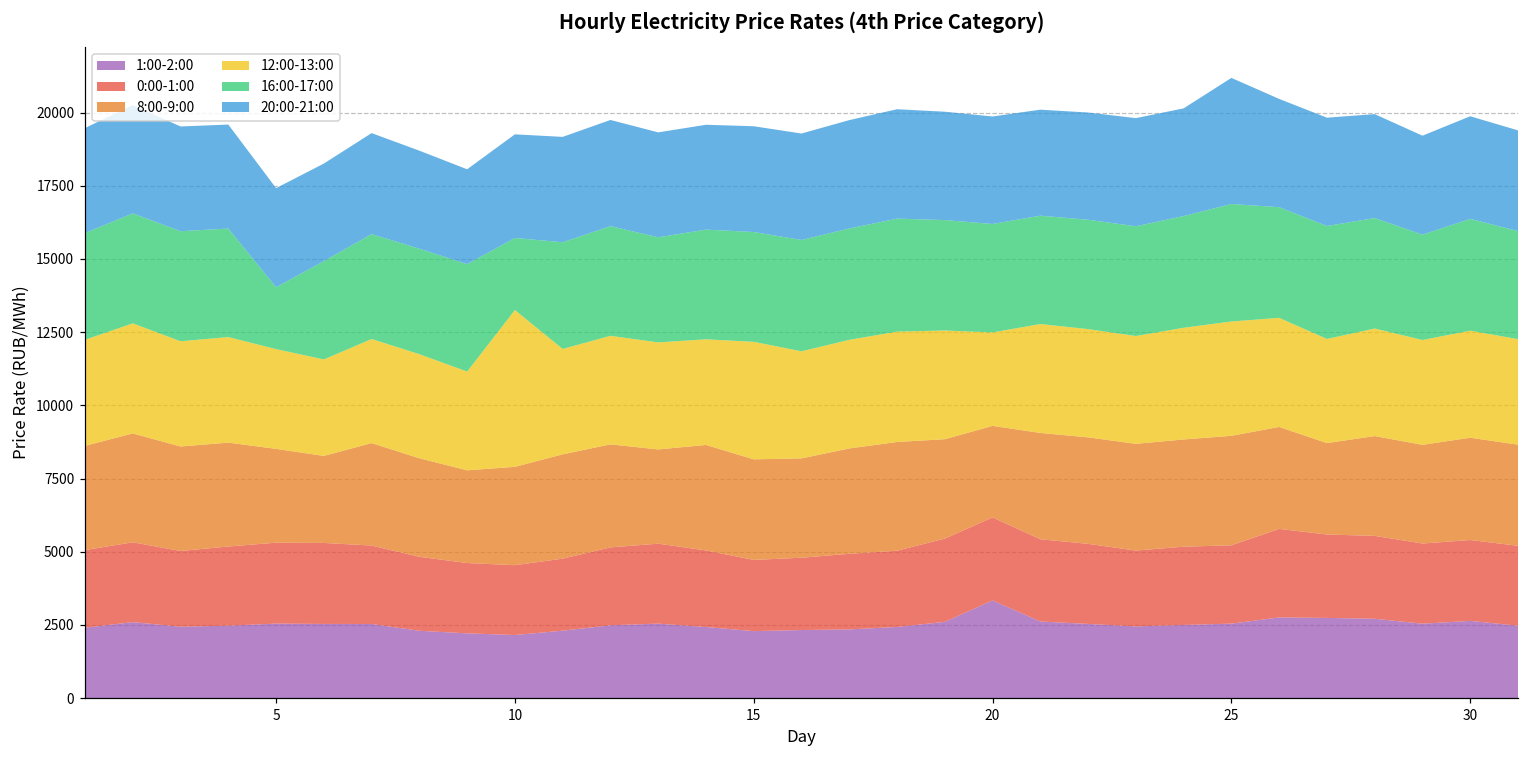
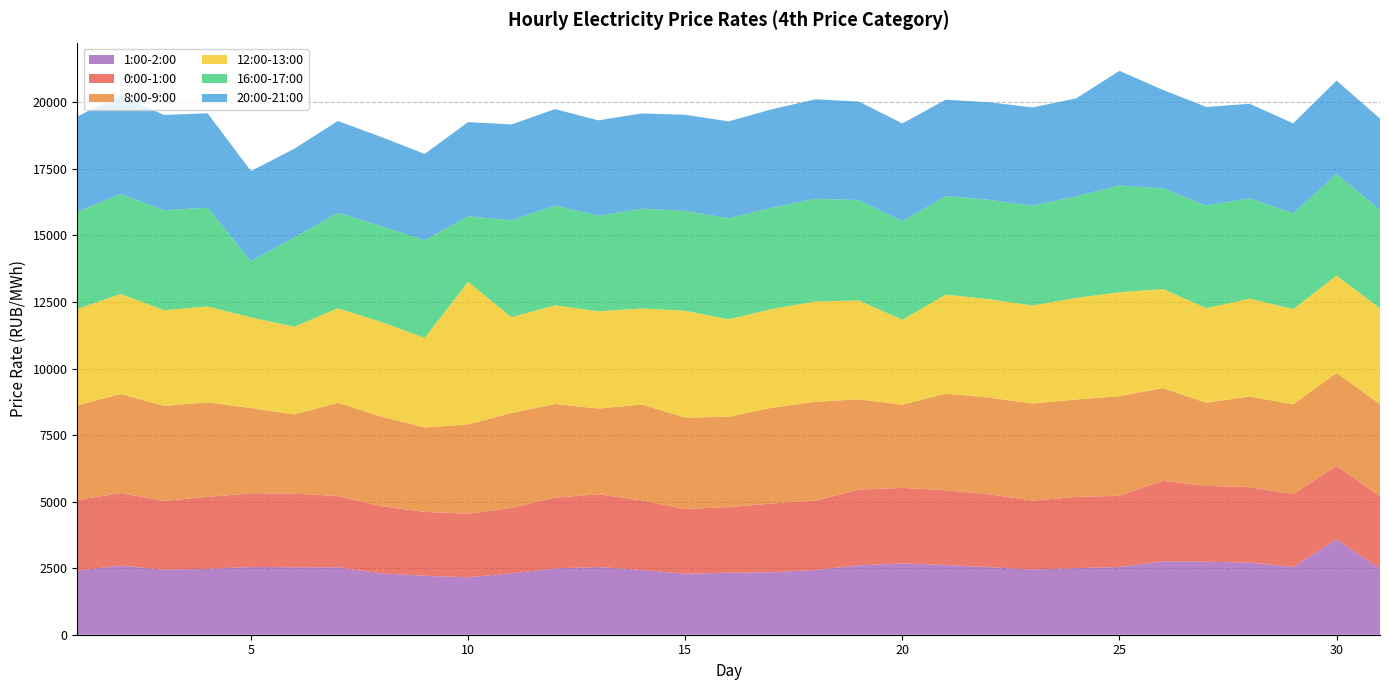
1:00-2:00, 20: 3300 -> 2700
1:00-2:00, 30: 2600 -> 3600
